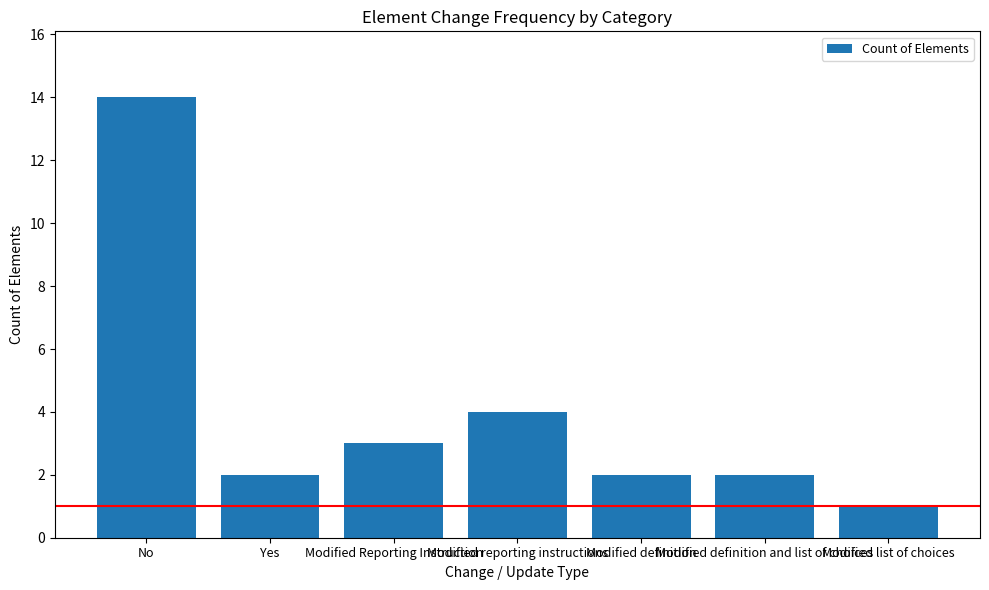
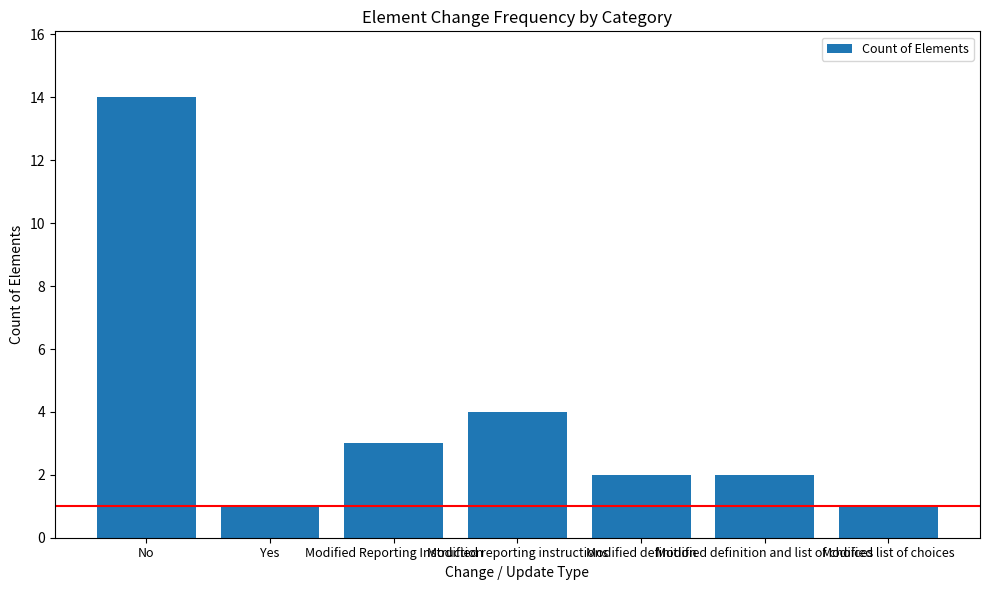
Yes: 2 -> 1
